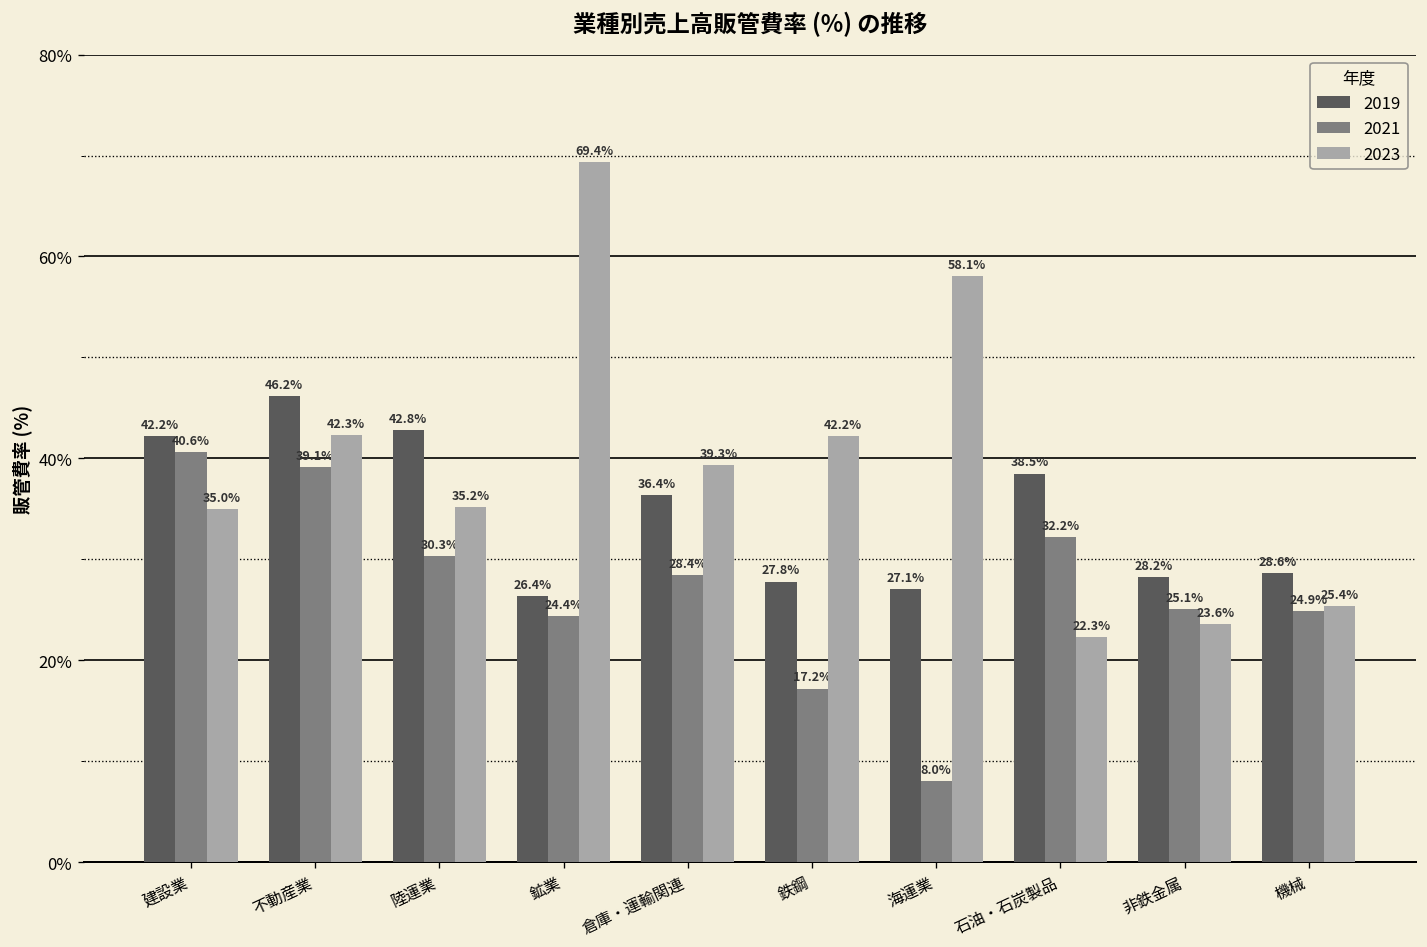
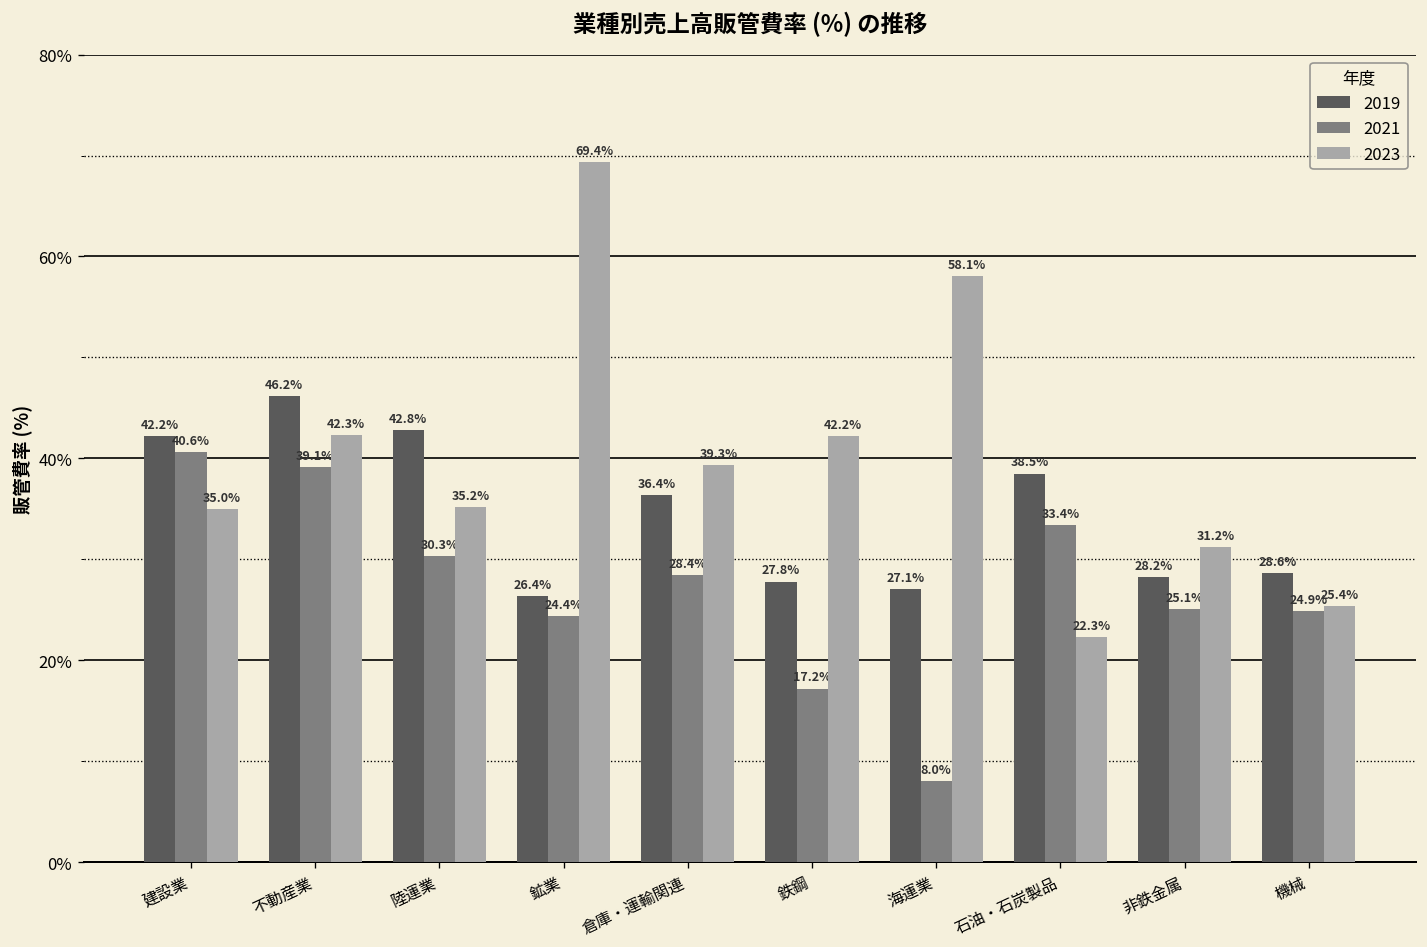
2021, 石油・石炭製品: 32.2% -> 33.4%
2023, 非鉄金属: 23.6% -> 31.2%
